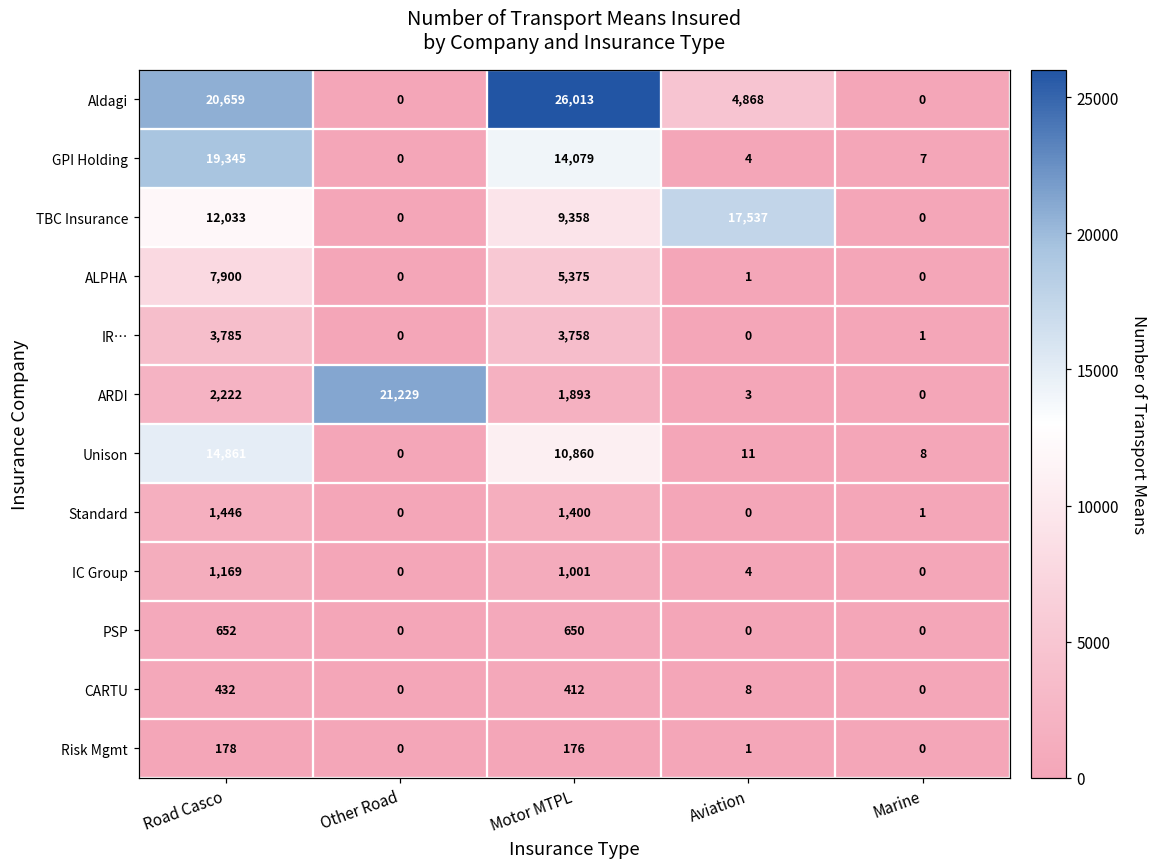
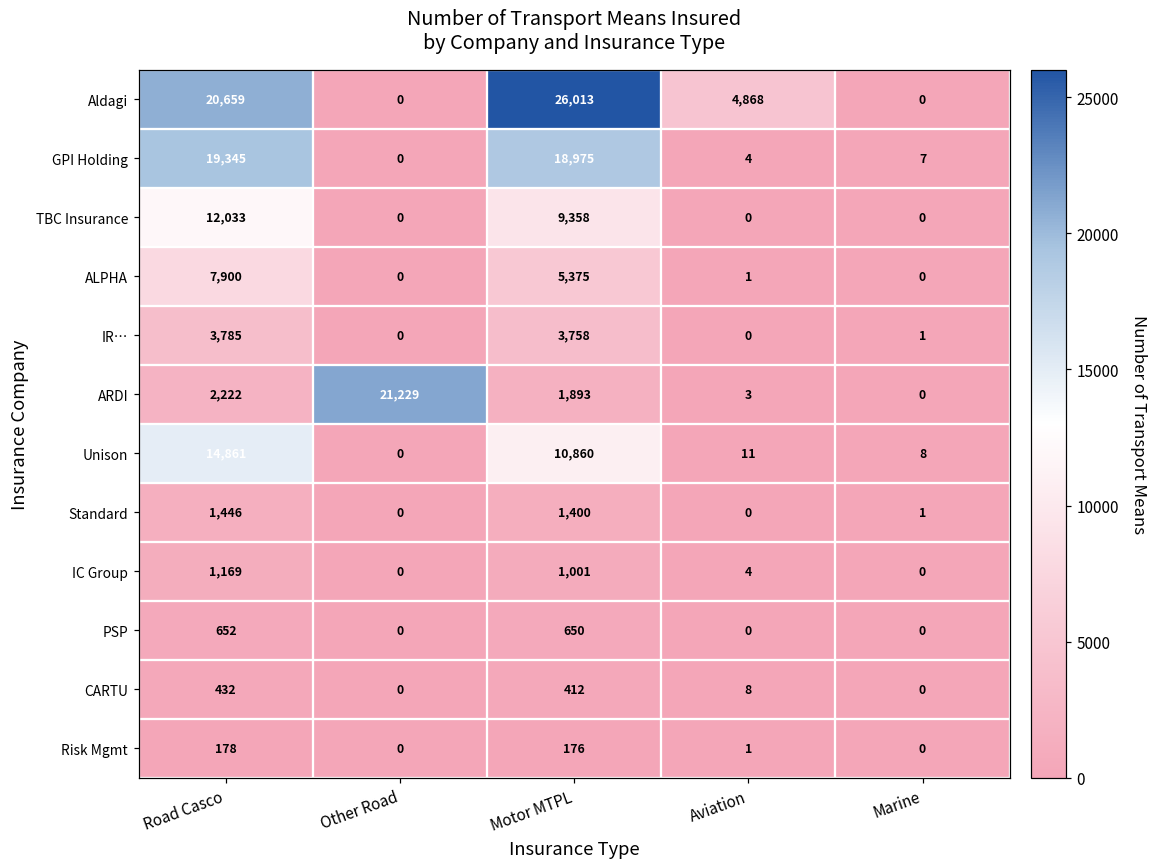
GPI Holding, Motor MTPL: 14,079 -> 18,975
TBC Insurance, Aviation: 17,537 -> 0
